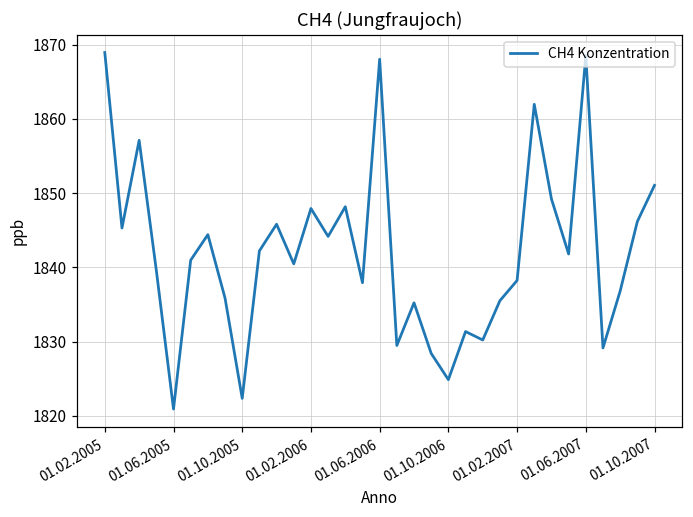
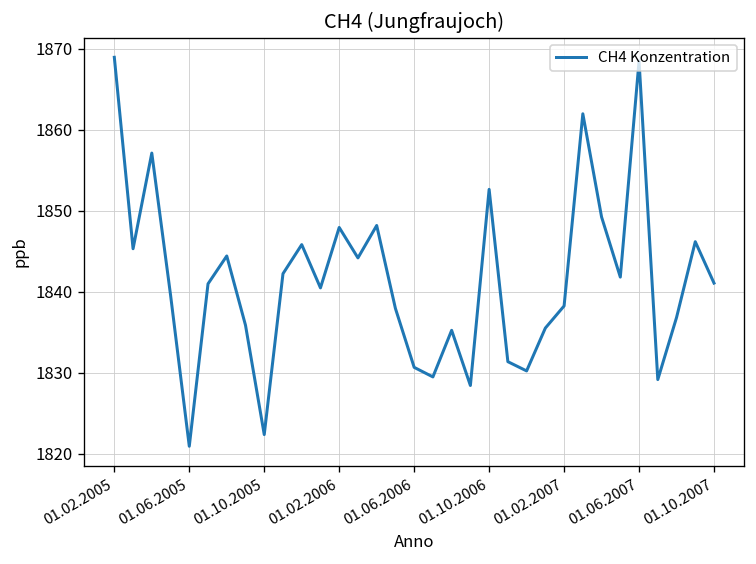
01.06.2006: 1868 -> 1831
01.10.2006: 1825 -> 1853
01.10.2007: 1851 -> 1841
